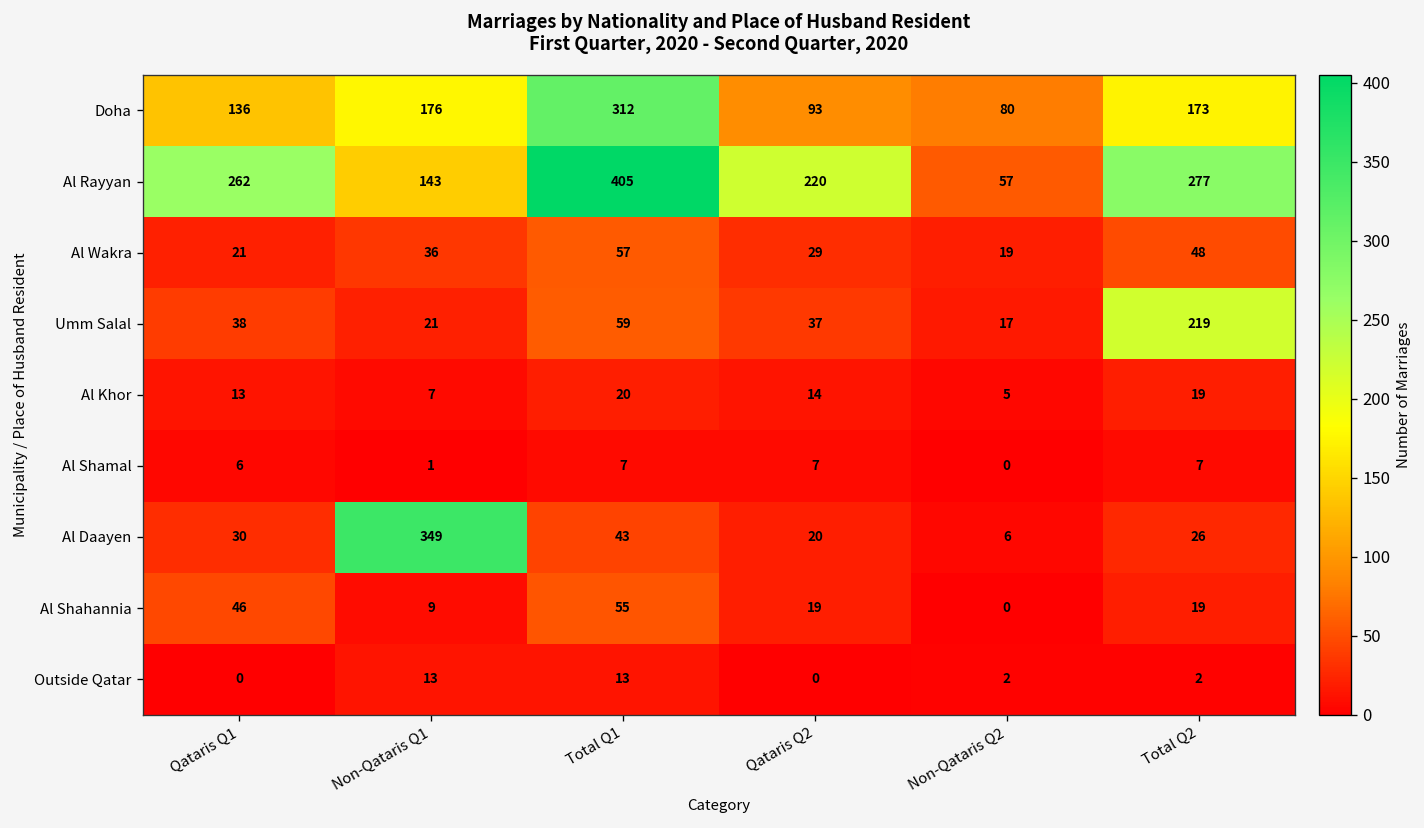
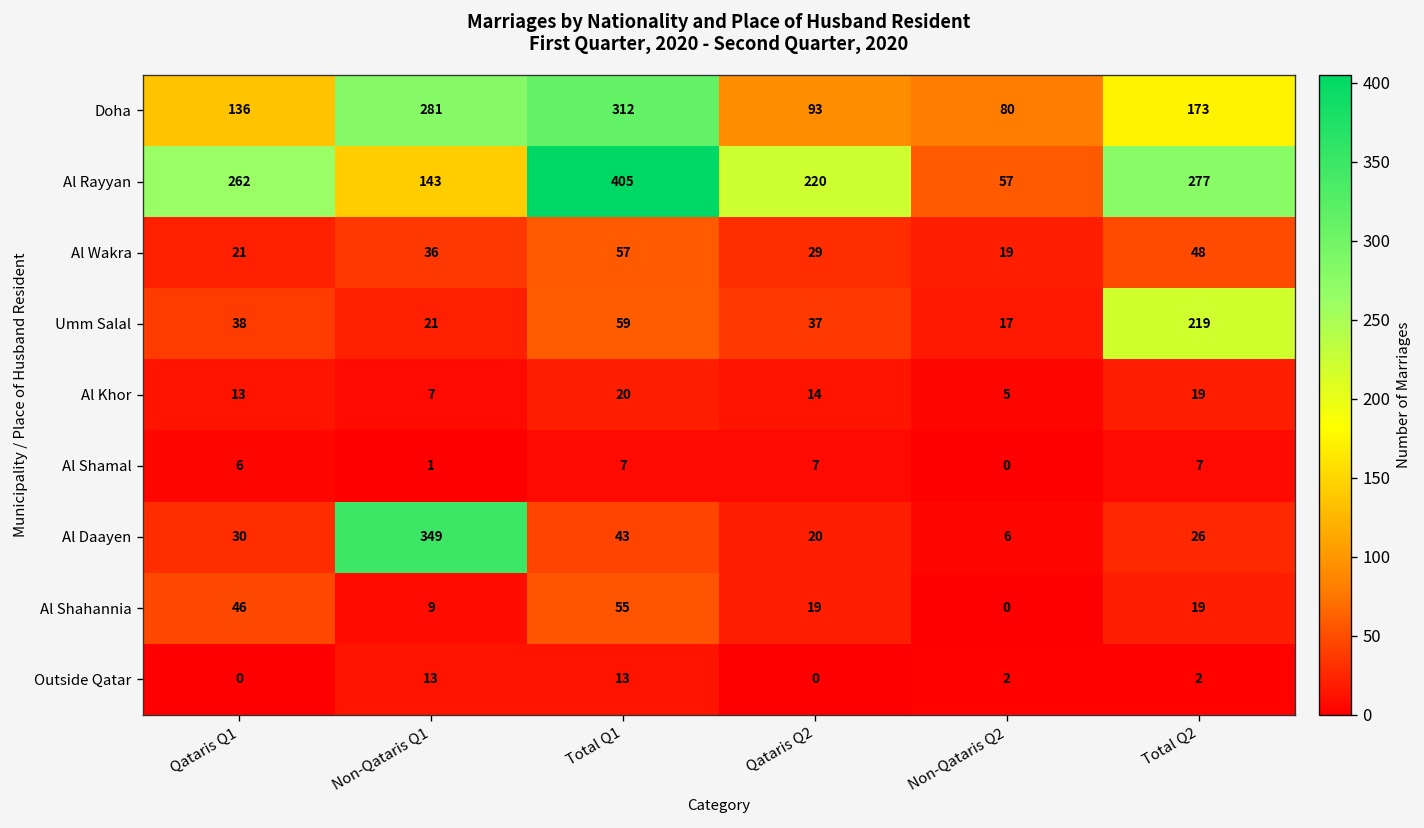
Doha, Non-Qataris Q1: 176 -> 281
